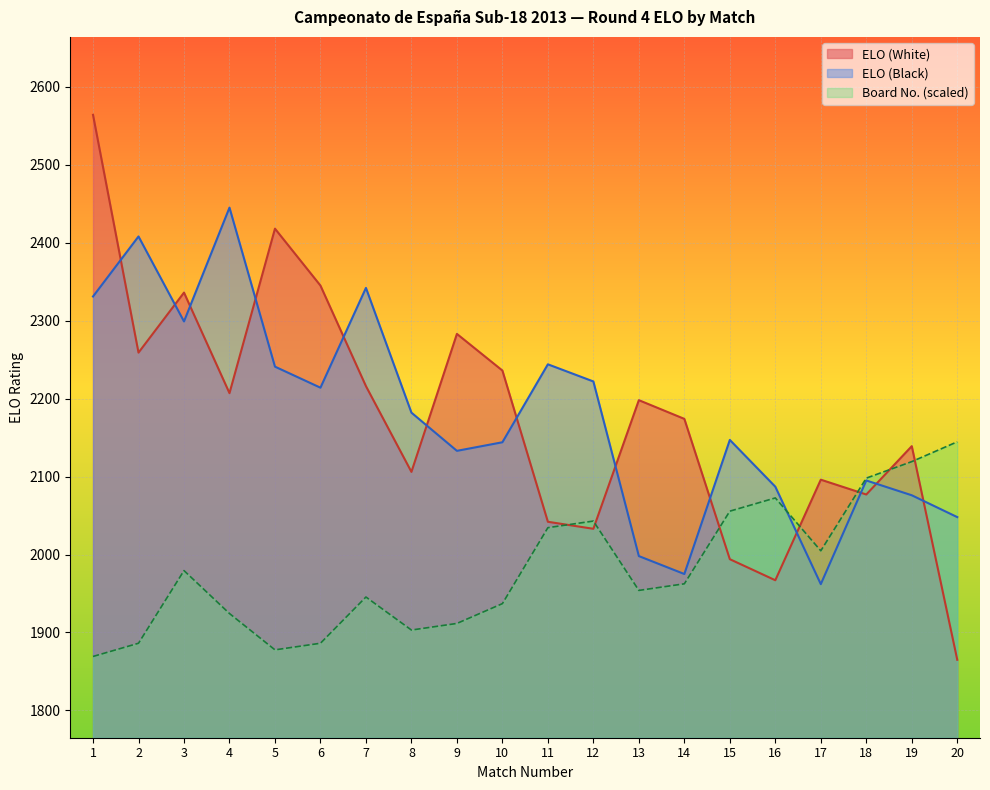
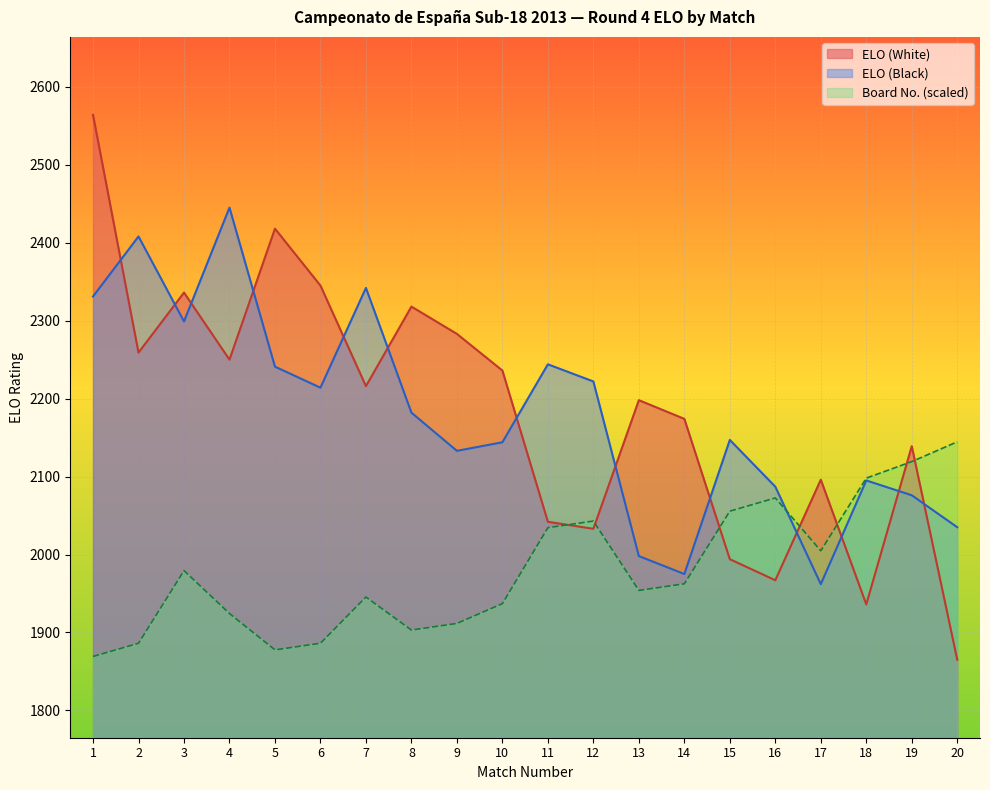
ELO (White), 4: 2210 -> 2250
ELO (White), 8: 2110 -> 2320
ELO (White), 18: 2080 -> 1940
ELO (Black), 20: 2050 -> 2040
